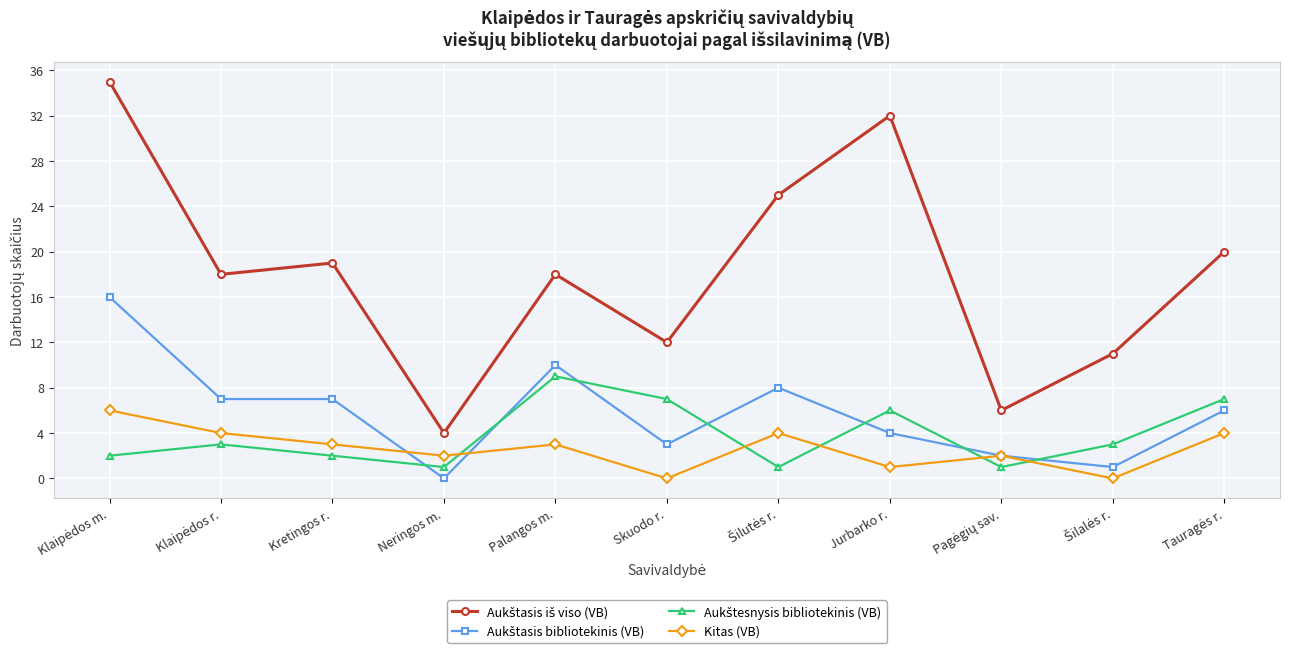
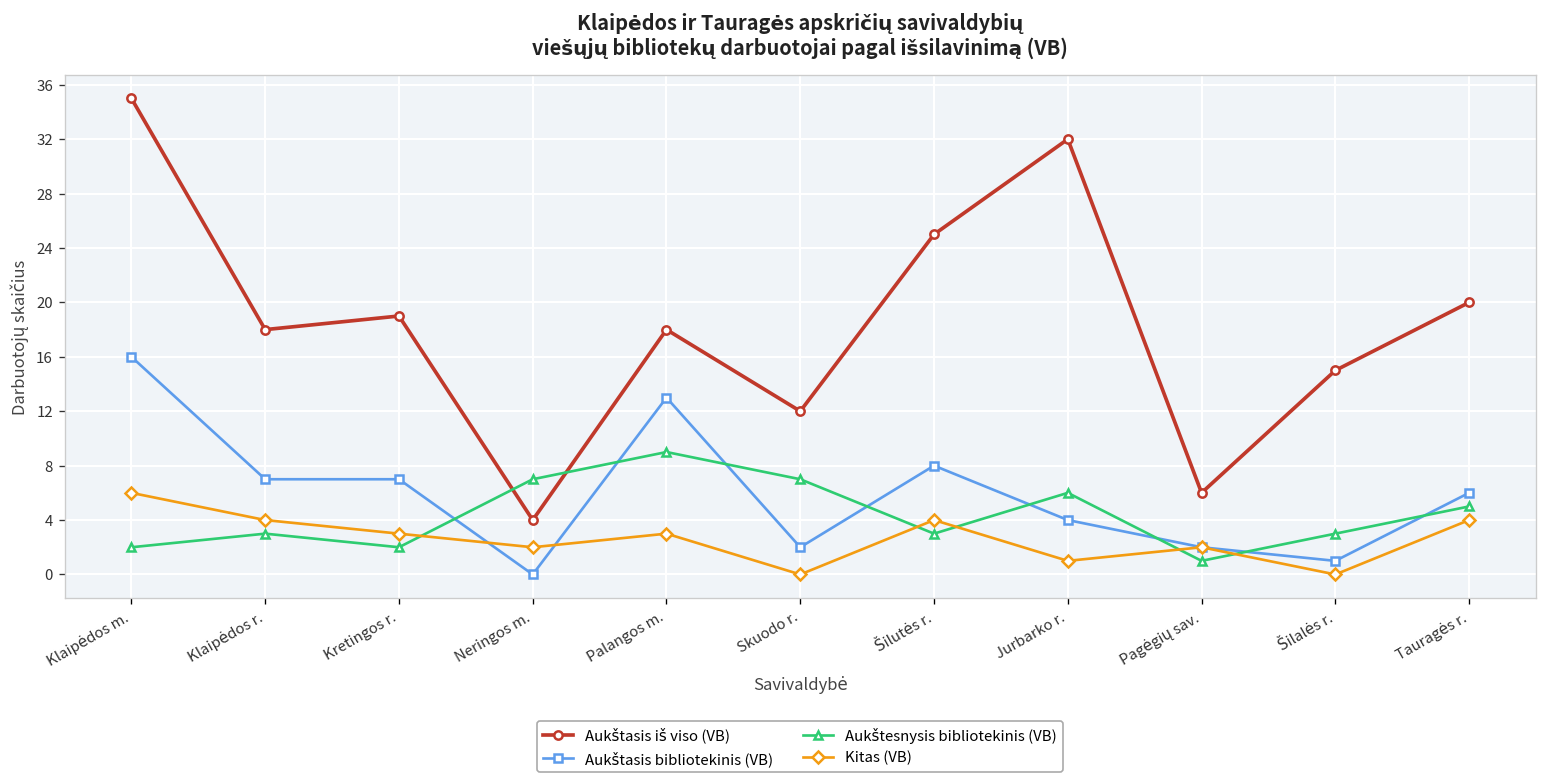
Aukštesnysis bibliotekinis (VB), Neringos m.: 1 -> 7
Aukštasis bibliotekinis (VB), Palangos m.: 10 -> 13
Aukštasis bibliotekinis (VB), Skuodo r.: 3 -> 2
Aukštesnysis bibliotekinis (VB), Šilutės r.: 1 -> 3
Aukštasis iš viso (VB), Šilalės r.: 11 -> 15
Aukštesnysis bibliotekinis (VB), Tauragės r.: 7 -> 5
